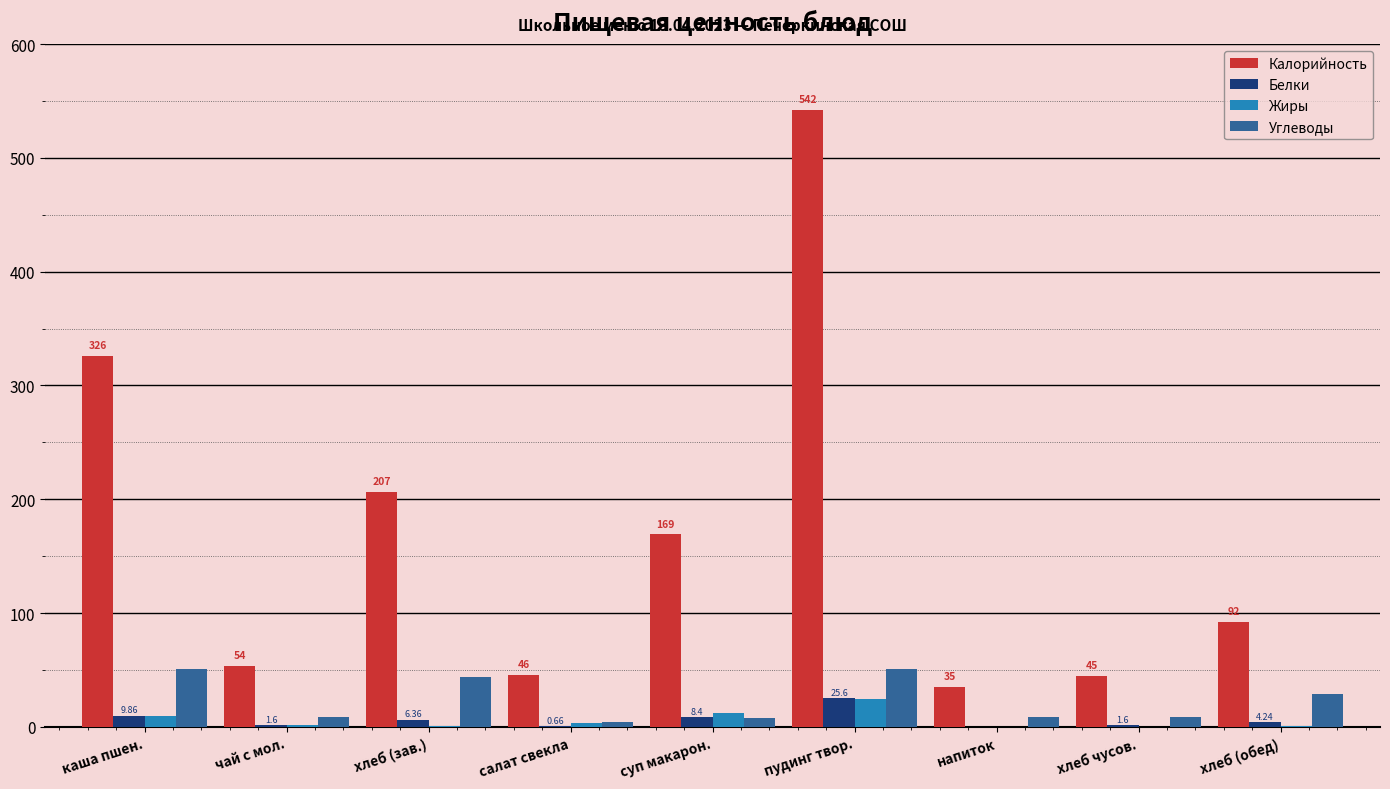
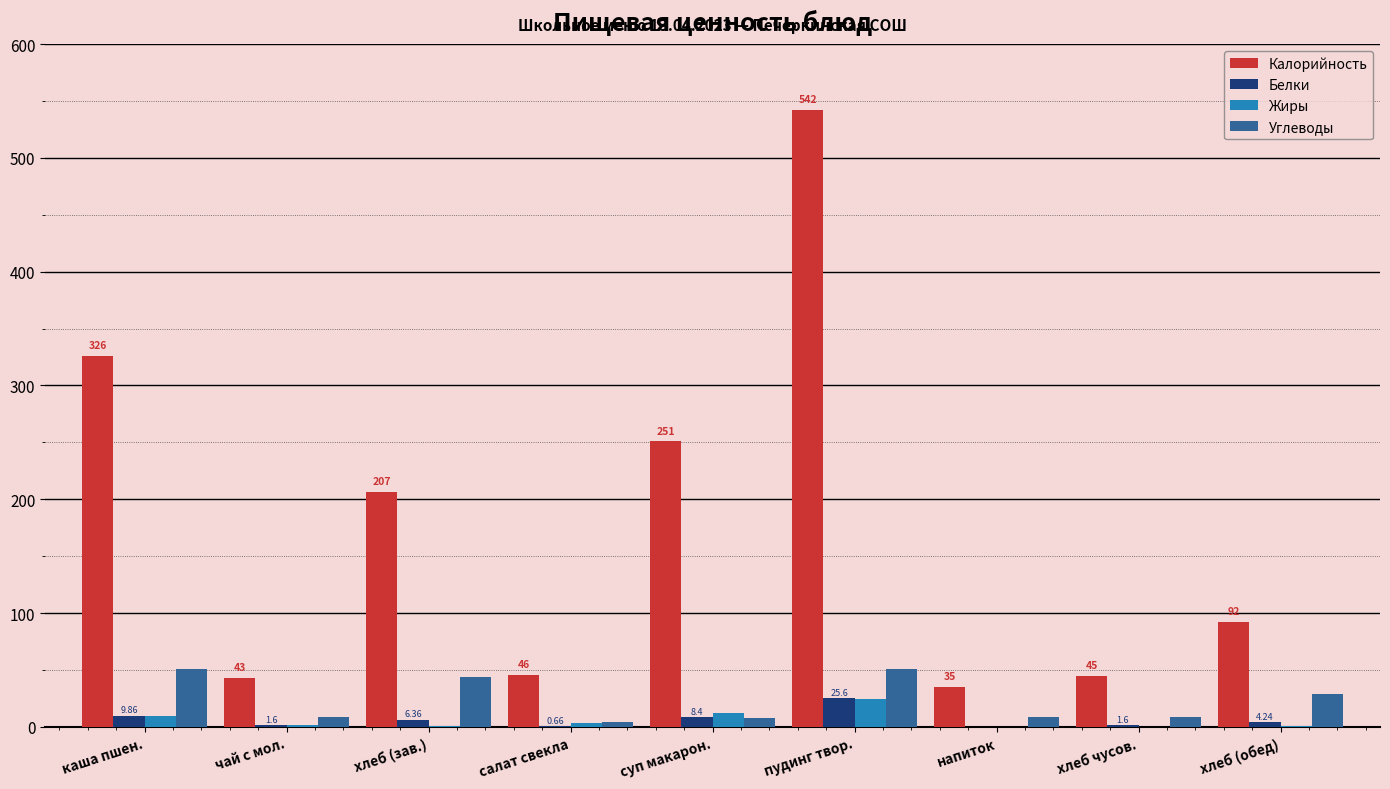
Калорийность, чай с мол.: 54 -> 43
Калорийность, суп макарон.: 169 -> 251
